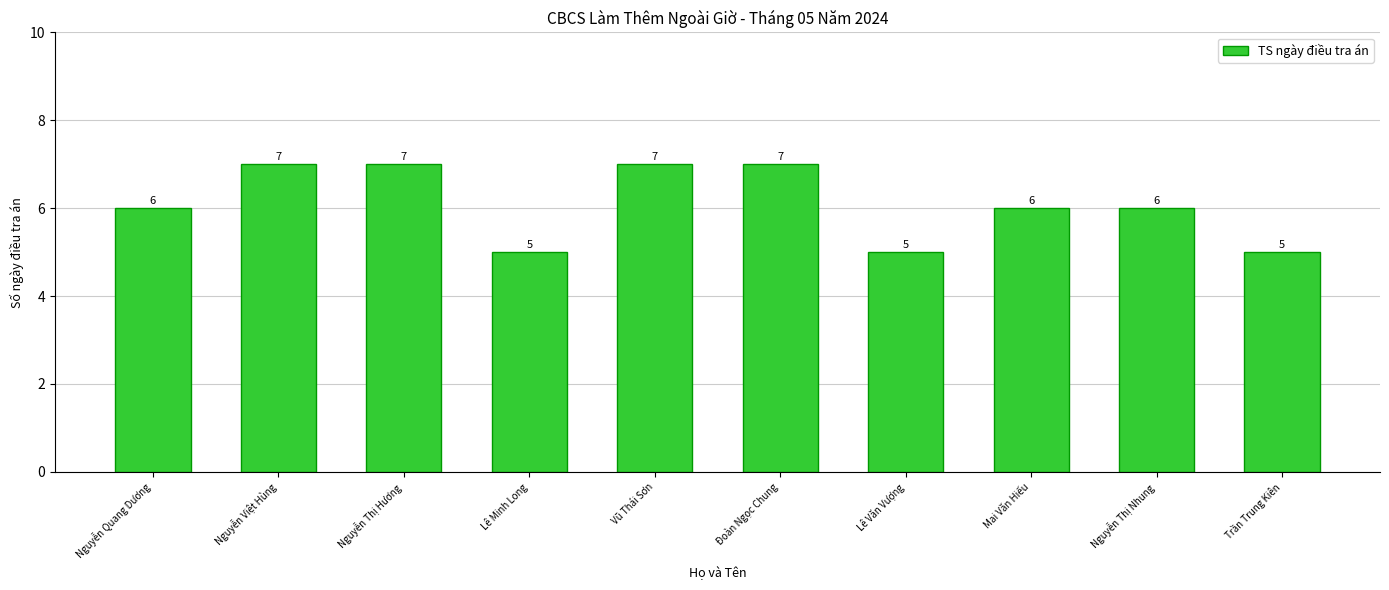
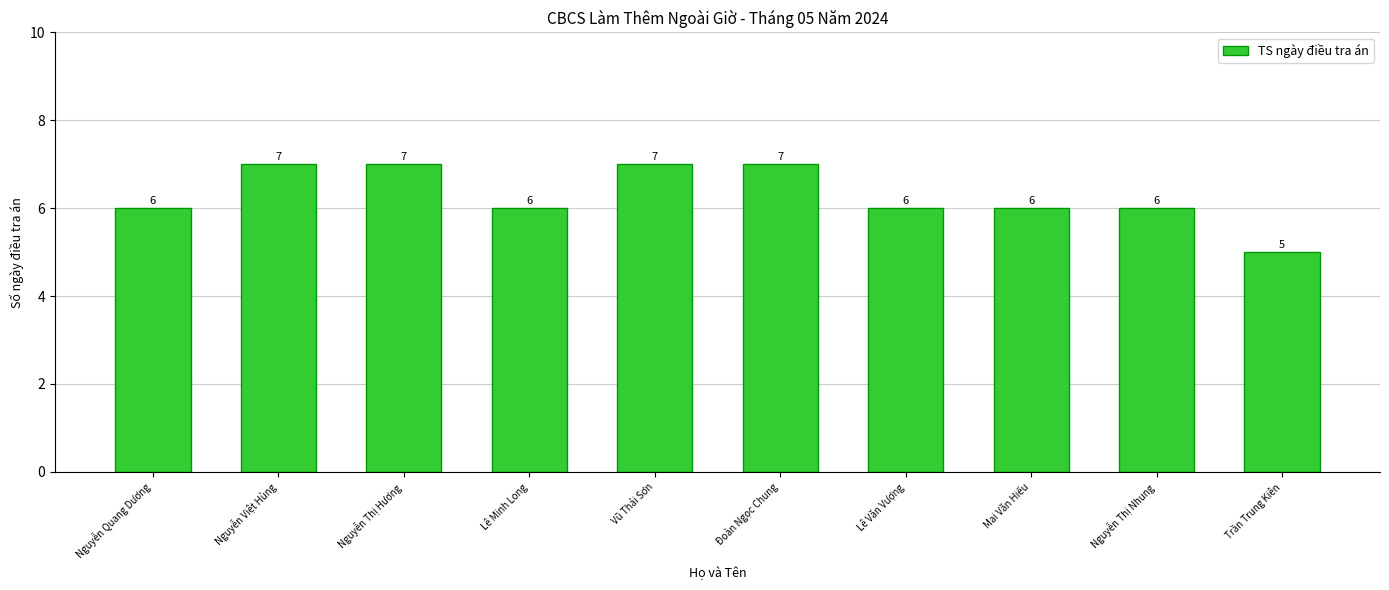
Lê Minh Long: 5 -> 6
Lê Văn Vượng: 5 -> 6
